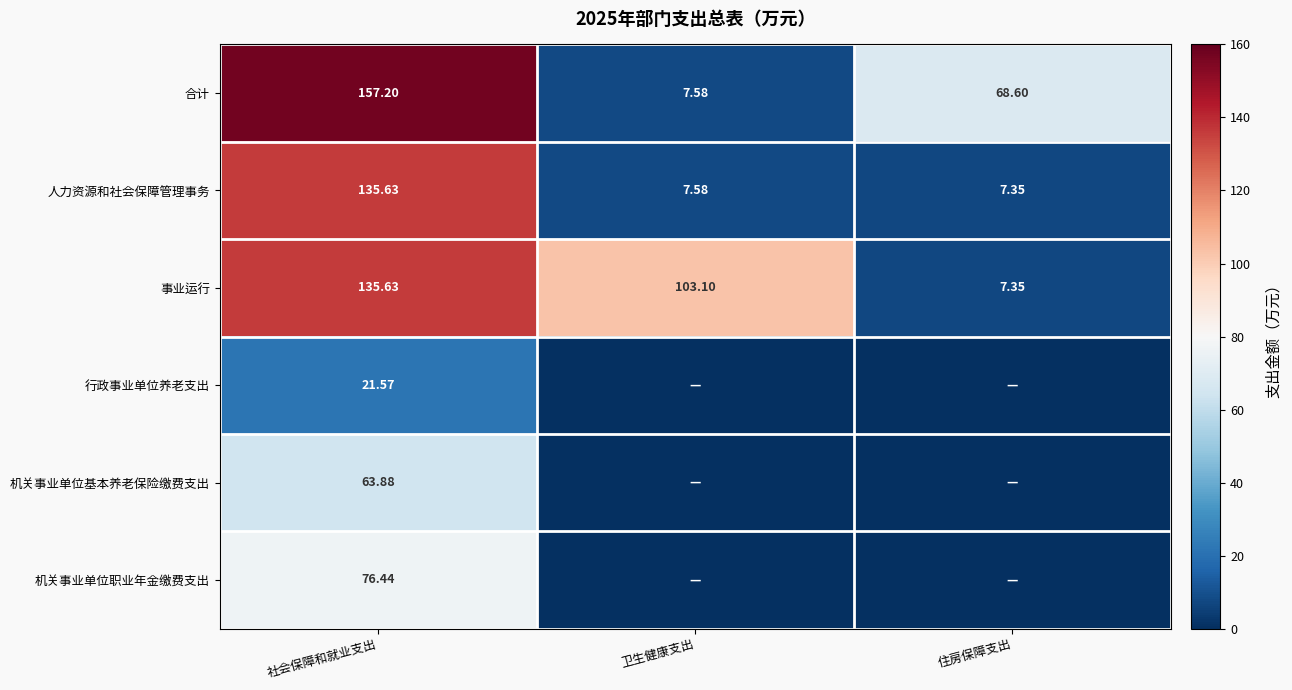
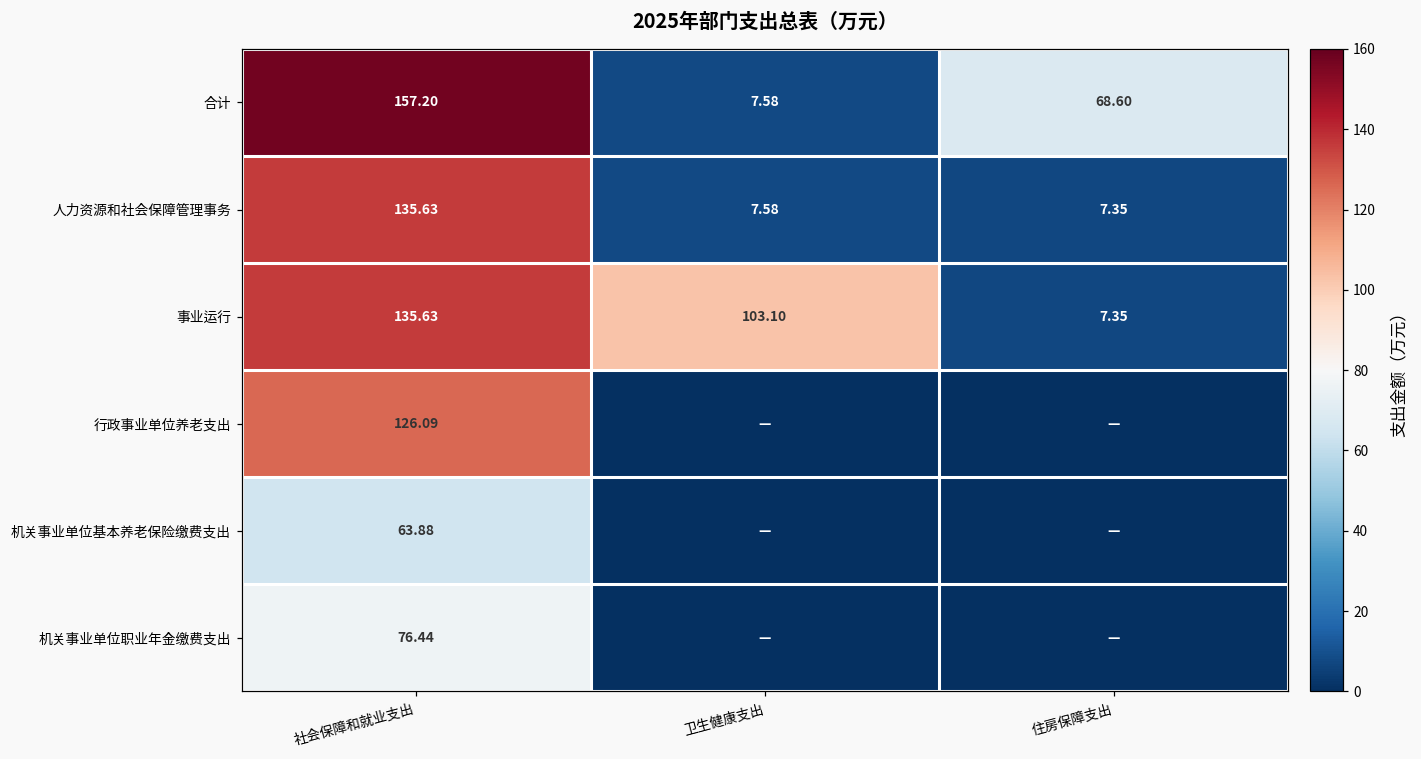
行政事业单位养老支出, 社会保障和就业支出: 21.57 -> 126.09
